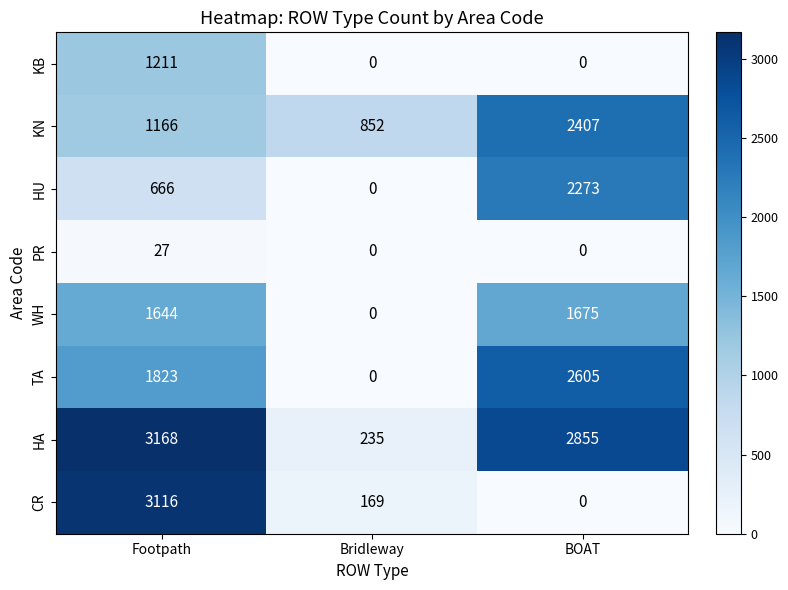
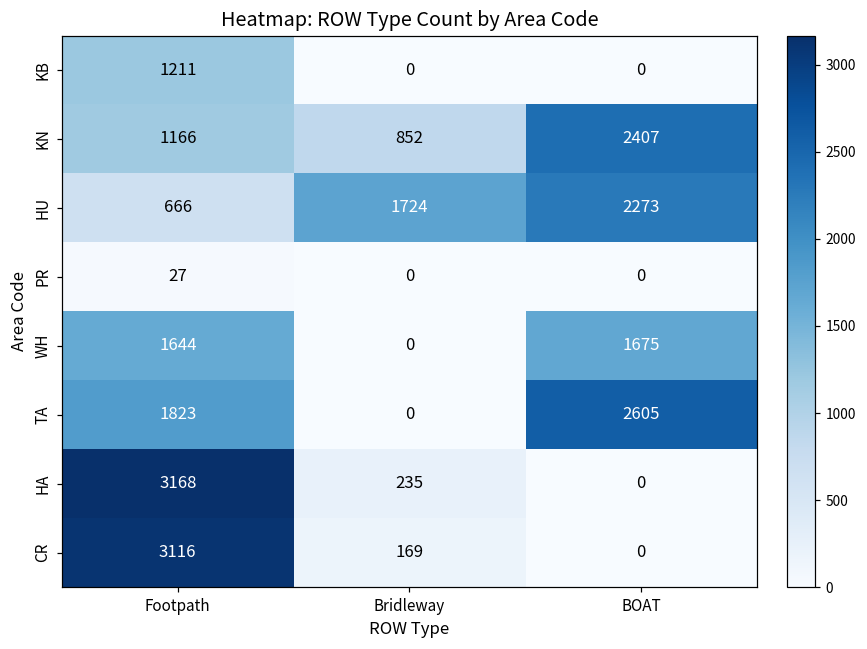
HU, Bridleway: 0 -> 1724
HA, BOAT: 2855 -> 0
